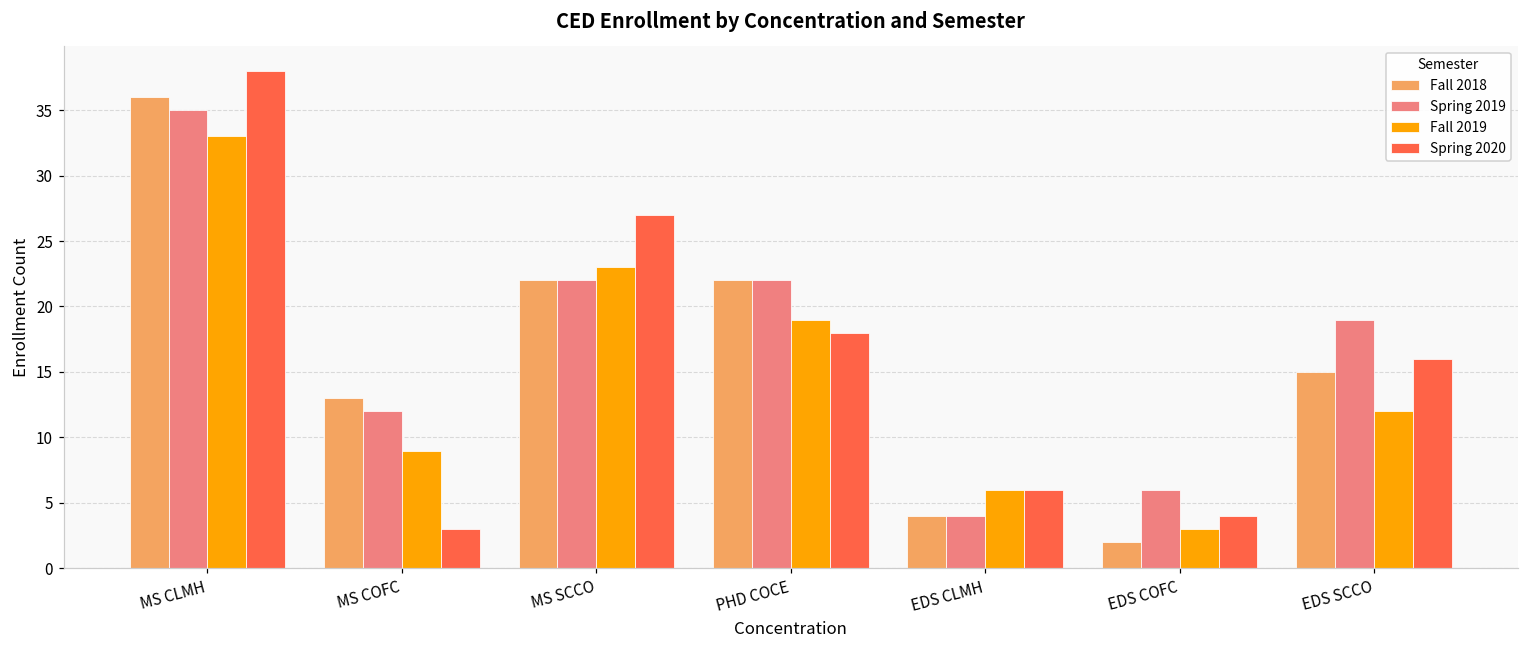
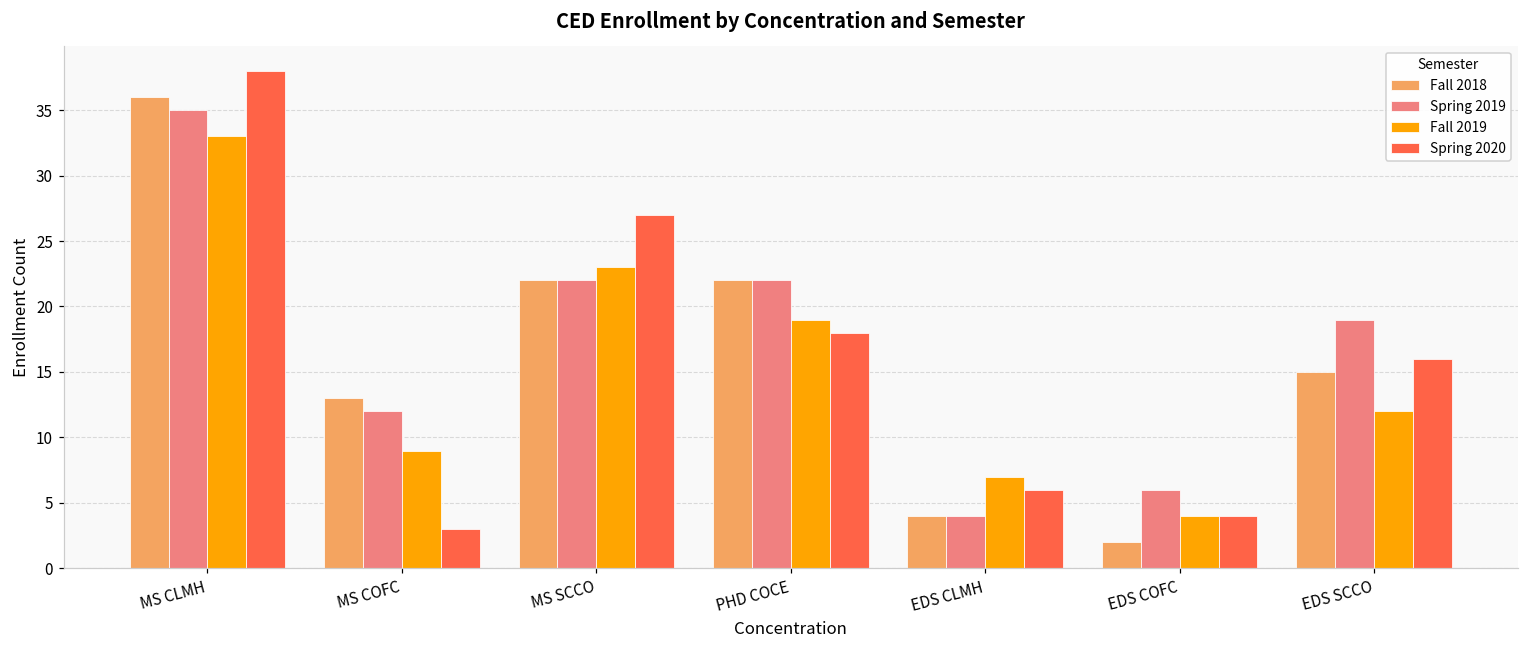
Fall 2019, EDS CLMH: 6 -> 7
Fall 2019, EDS COFC: 3 -> 4
